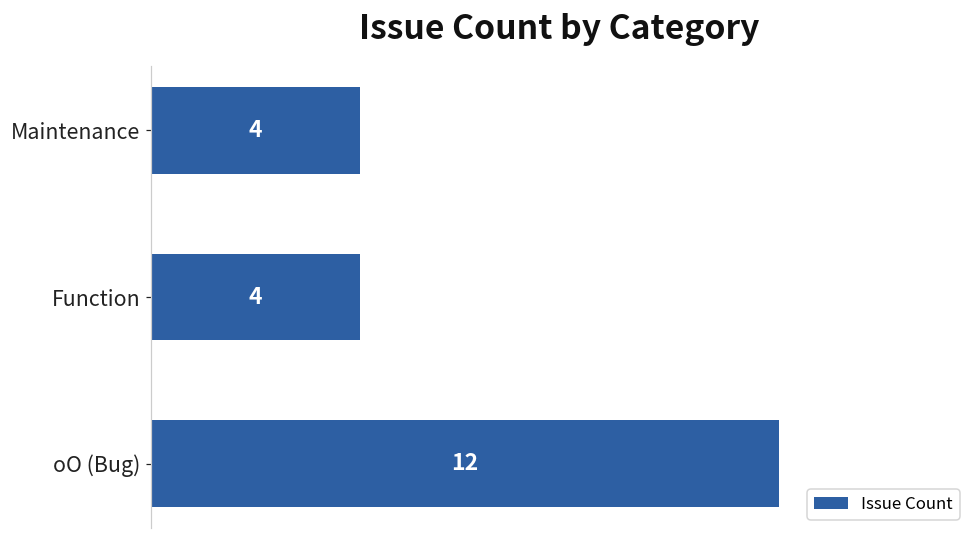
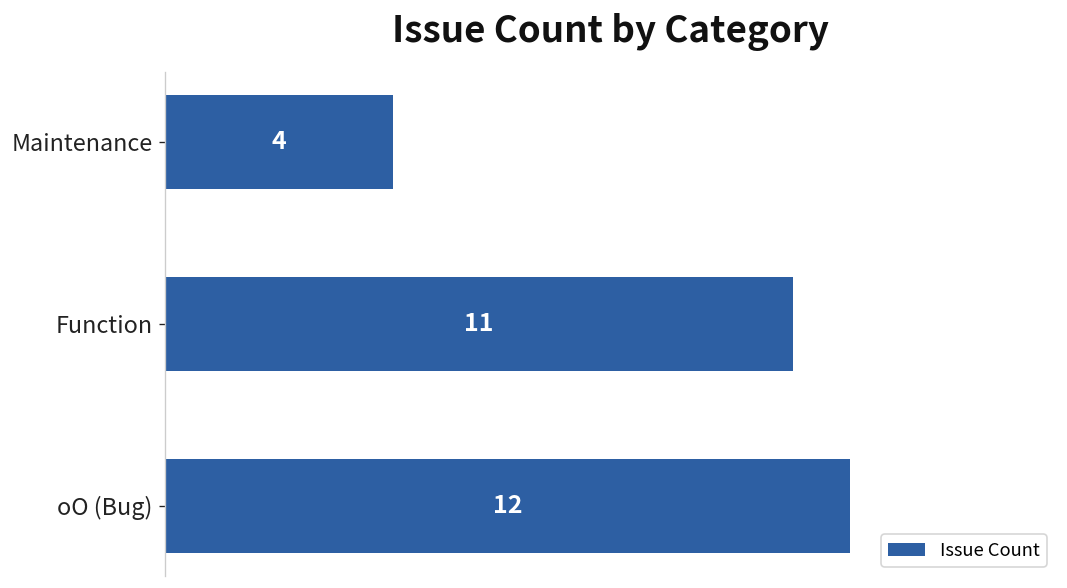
Function: 4 -> 11
